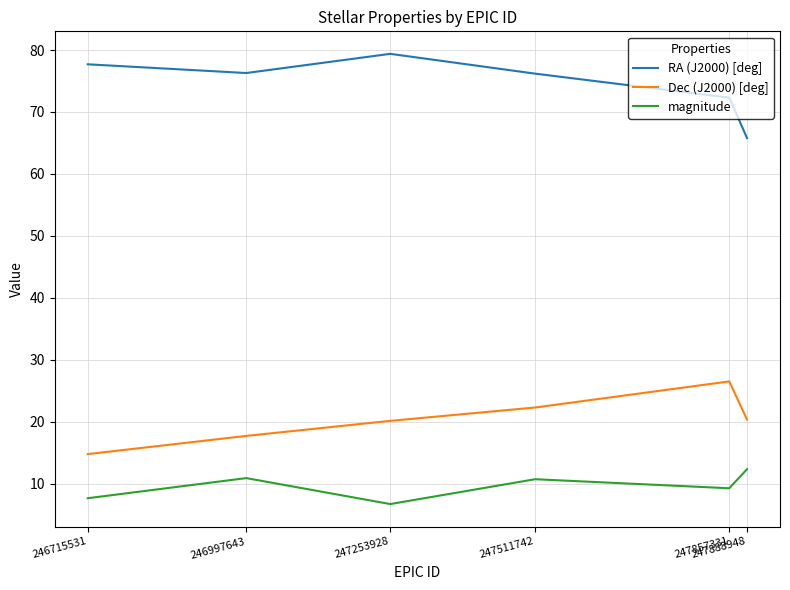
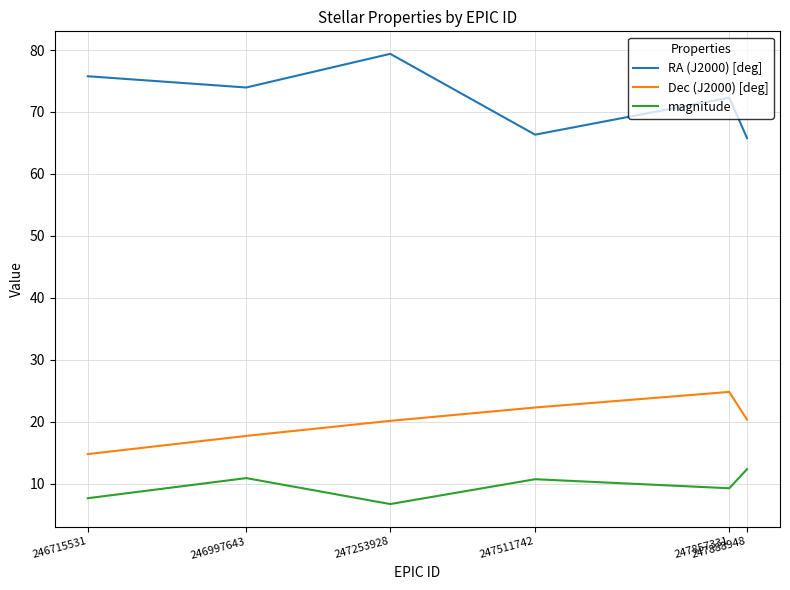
RA (J2000) [deg], 246715531: 78 -> 76
RA (J2000) [deg], 246997643: 76 -> 74
RA (J2000) [deg], 247511742: 76 -> 66
Dec (J2000) [deg], 247857331: 26 -> 25
